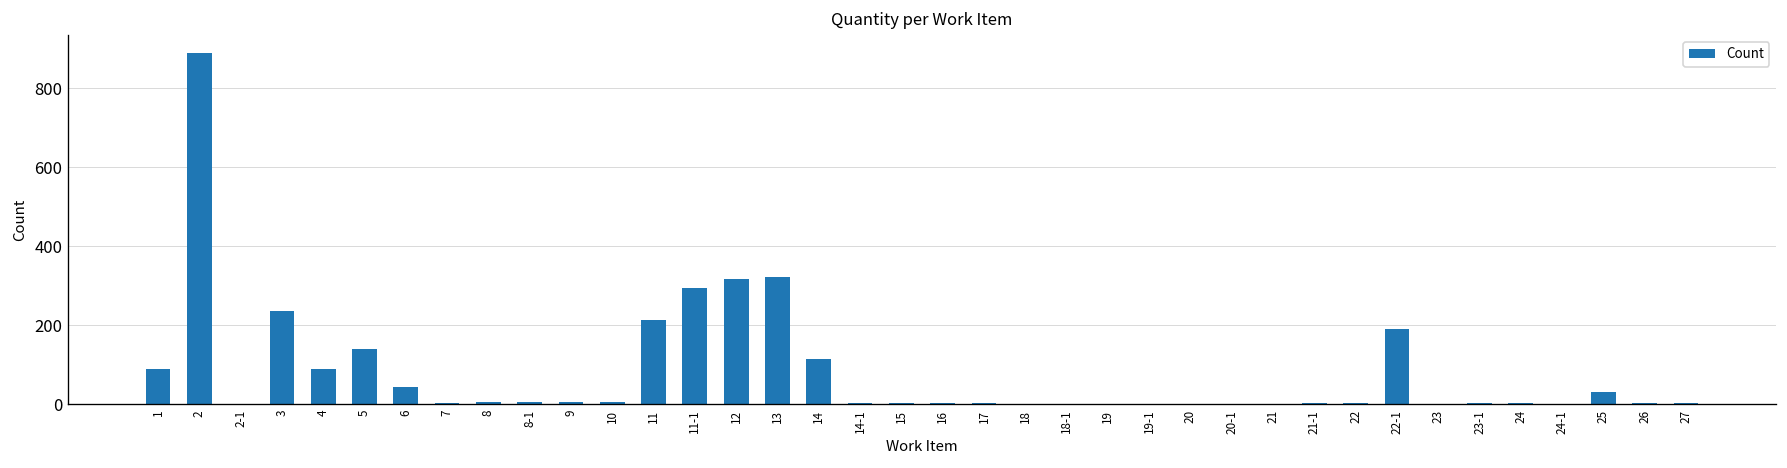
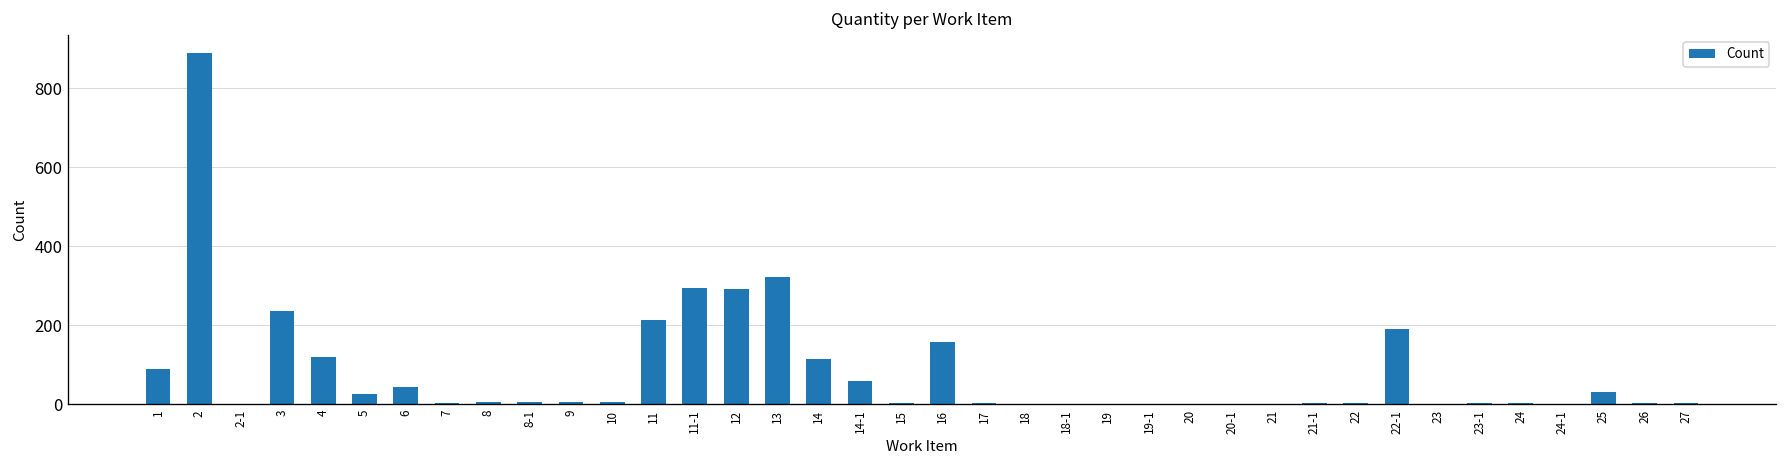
4: 90 -> 120
5: 140 -> 30
12: 320 -> 290
14-1: 0 -> 60
16: 0 -> 160
